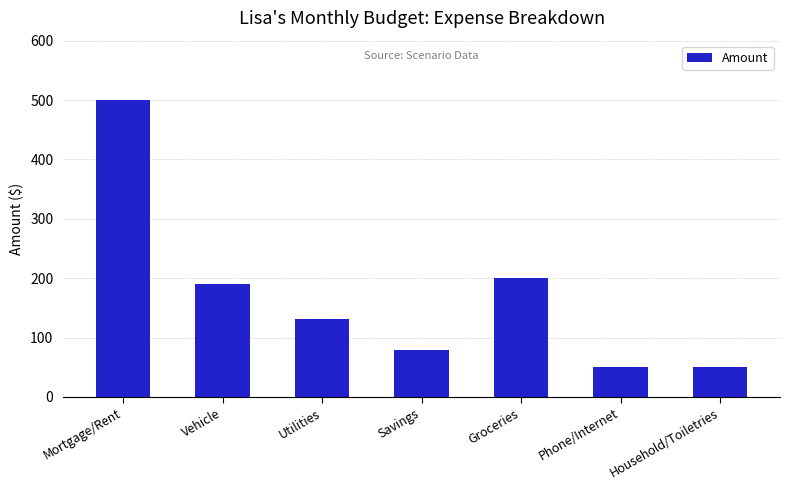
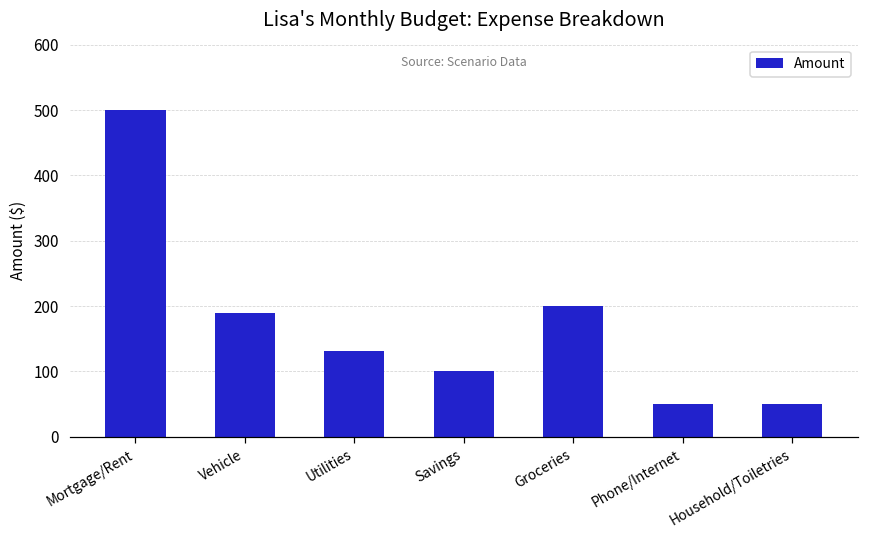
Savings: 80 -> 100
